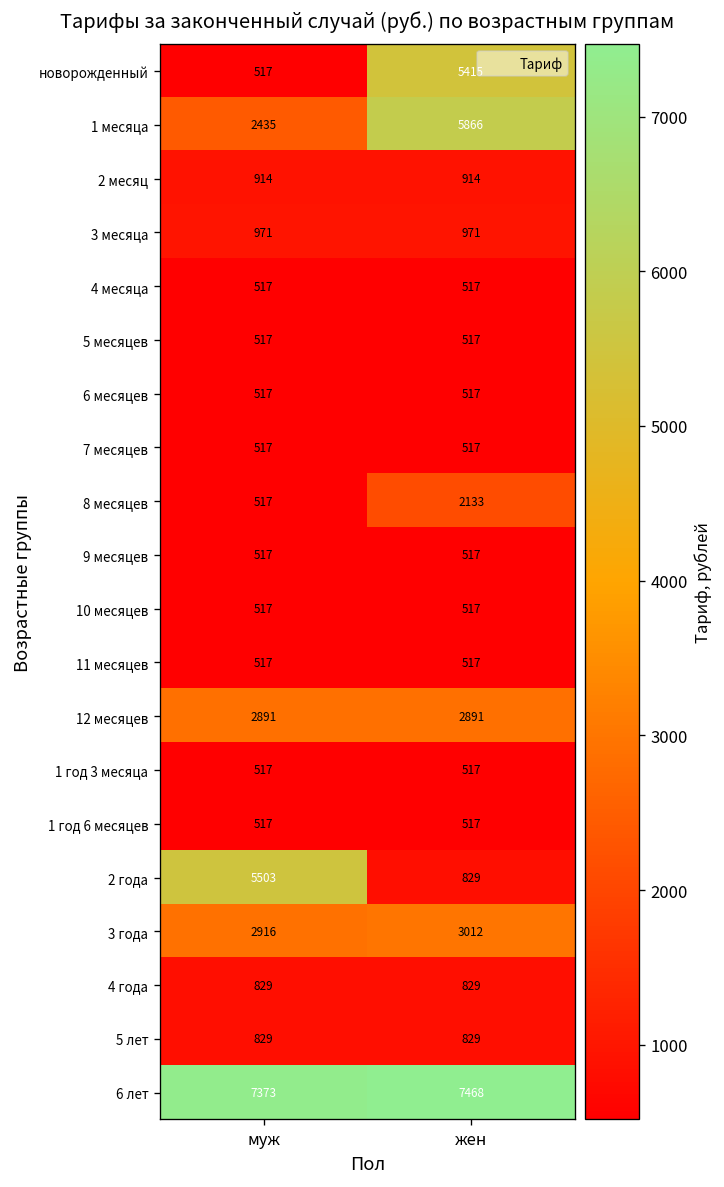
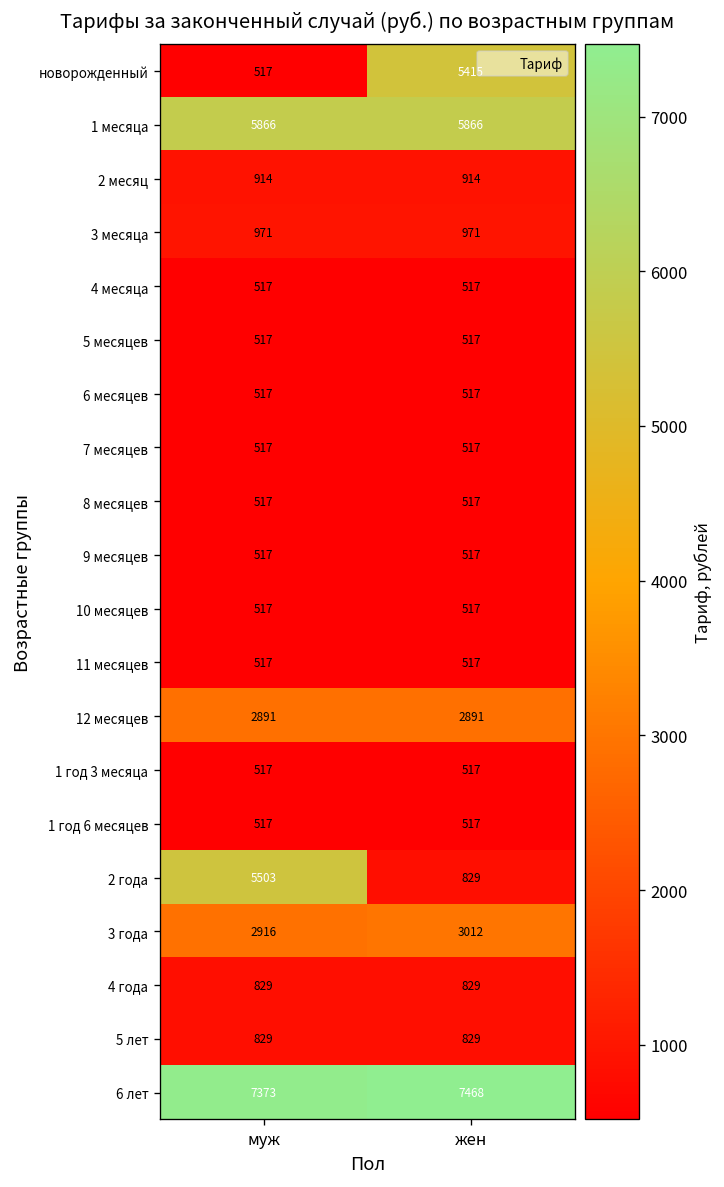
1 месяца, муж: 2435 -> 5866
8 месяцев, жен: 2133 -> 517
